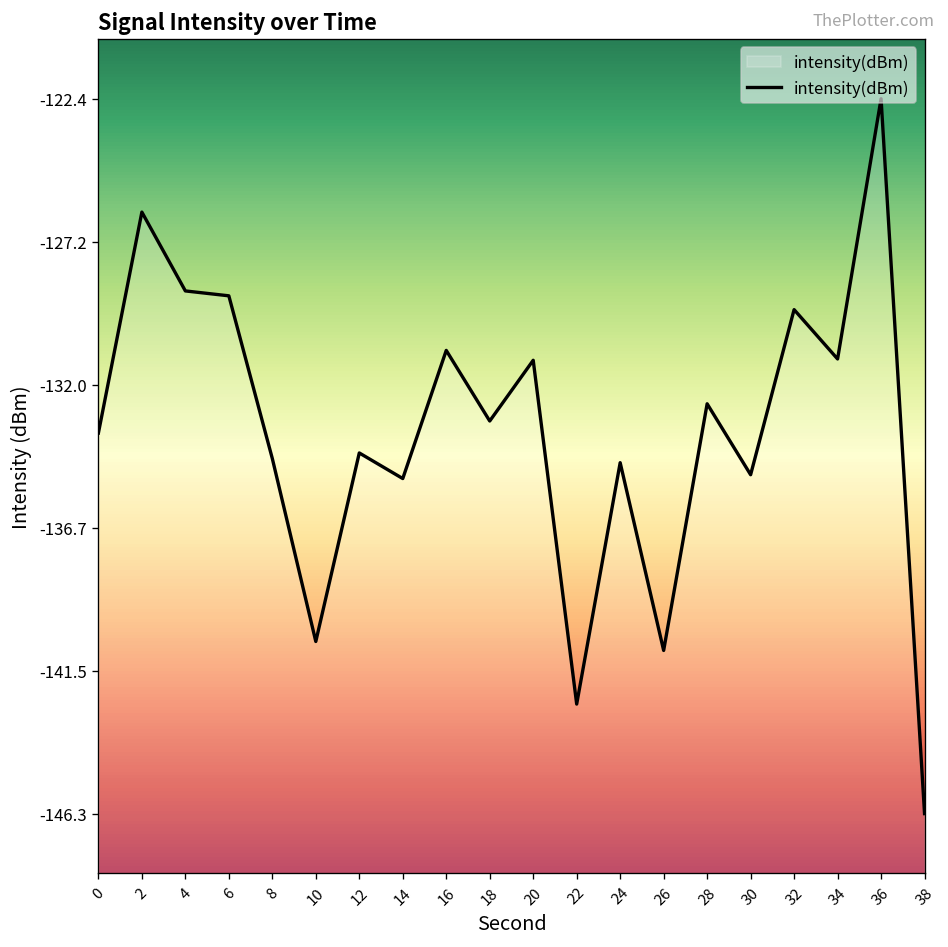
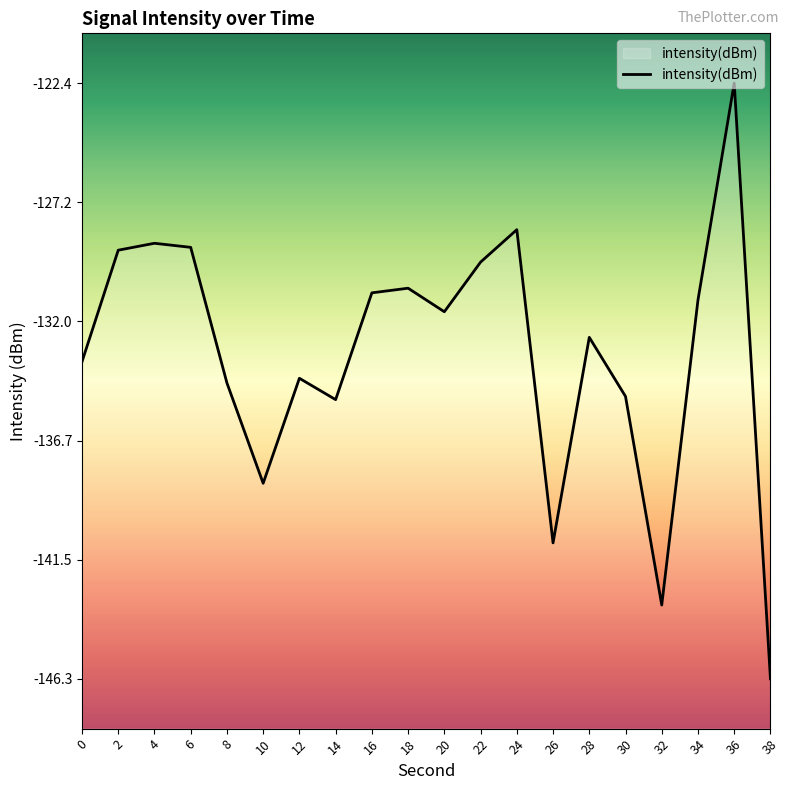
2: -126.2 -> -129.1
10: -140.6 -> -138.5
18: -133.2 -> -130.6
20: -131.1 -> -131.6
22: -142.7 -> -129.6
24: -134.6 -> -128.3
32: -129.4 -> -143.4
